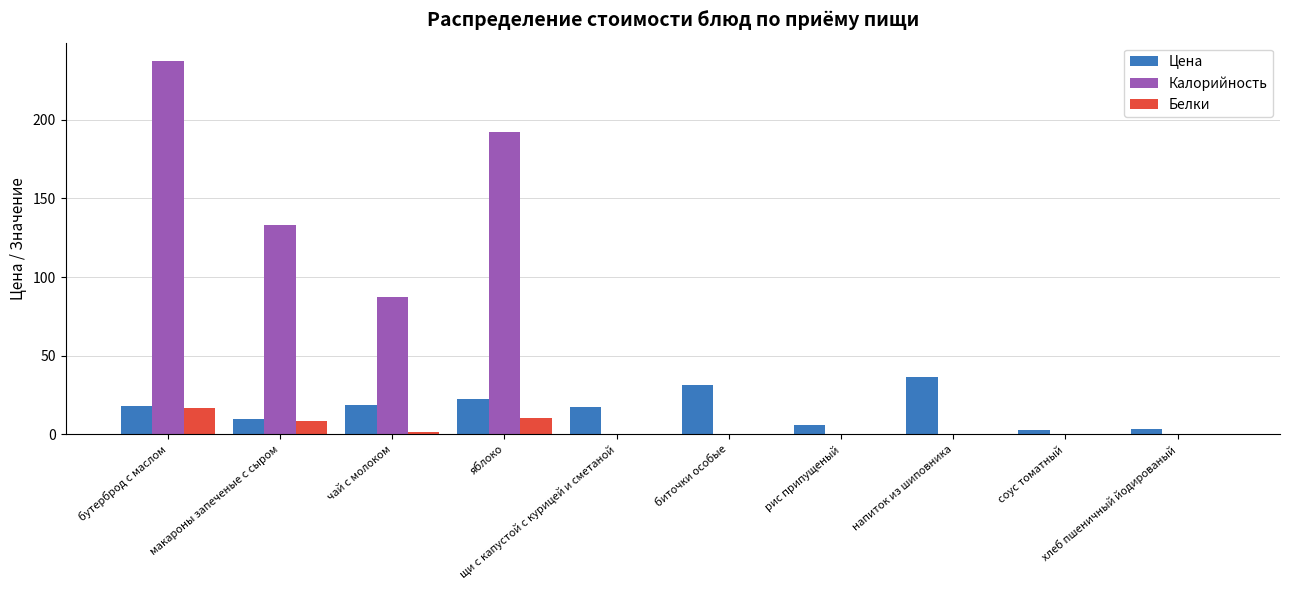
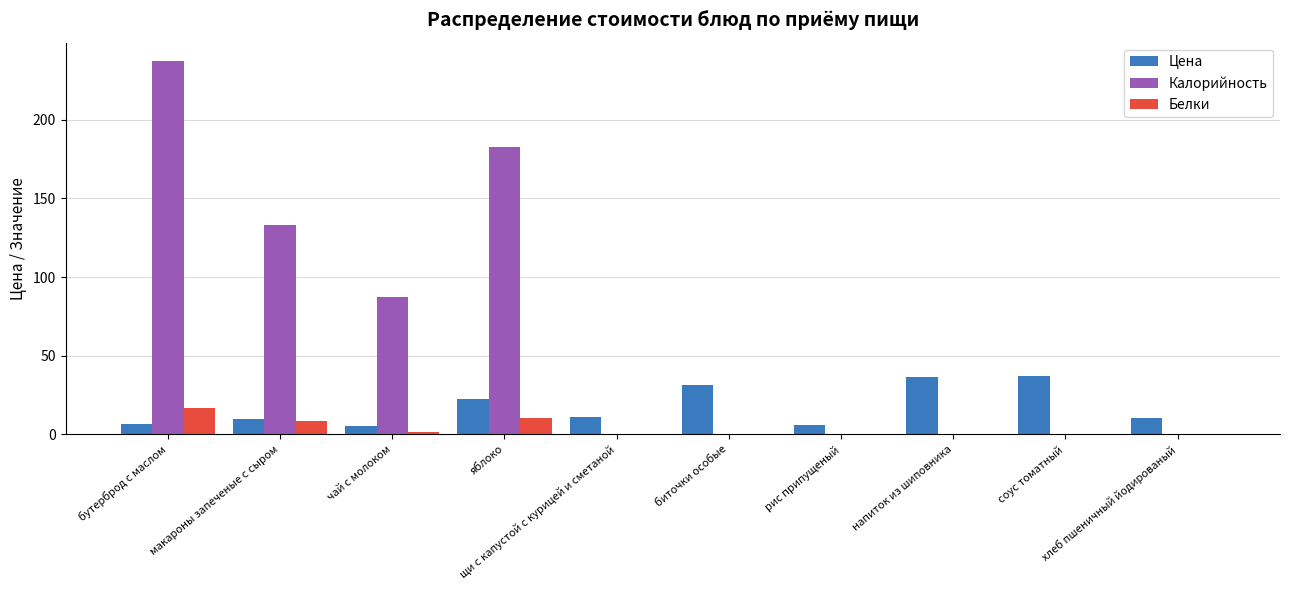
Цена, бутерброд с маслом: 18 -> 7
Цена, чай с молоком: 18 -> 5
Калорийность, яблоко: 192 -> 182
Цена, щи с капустой с курицей и сметаной: 17 -> 11
Цена, соус томатный: 3 -> 37
Цена, хлеб пшеничный йодированый: 3 -> 10
